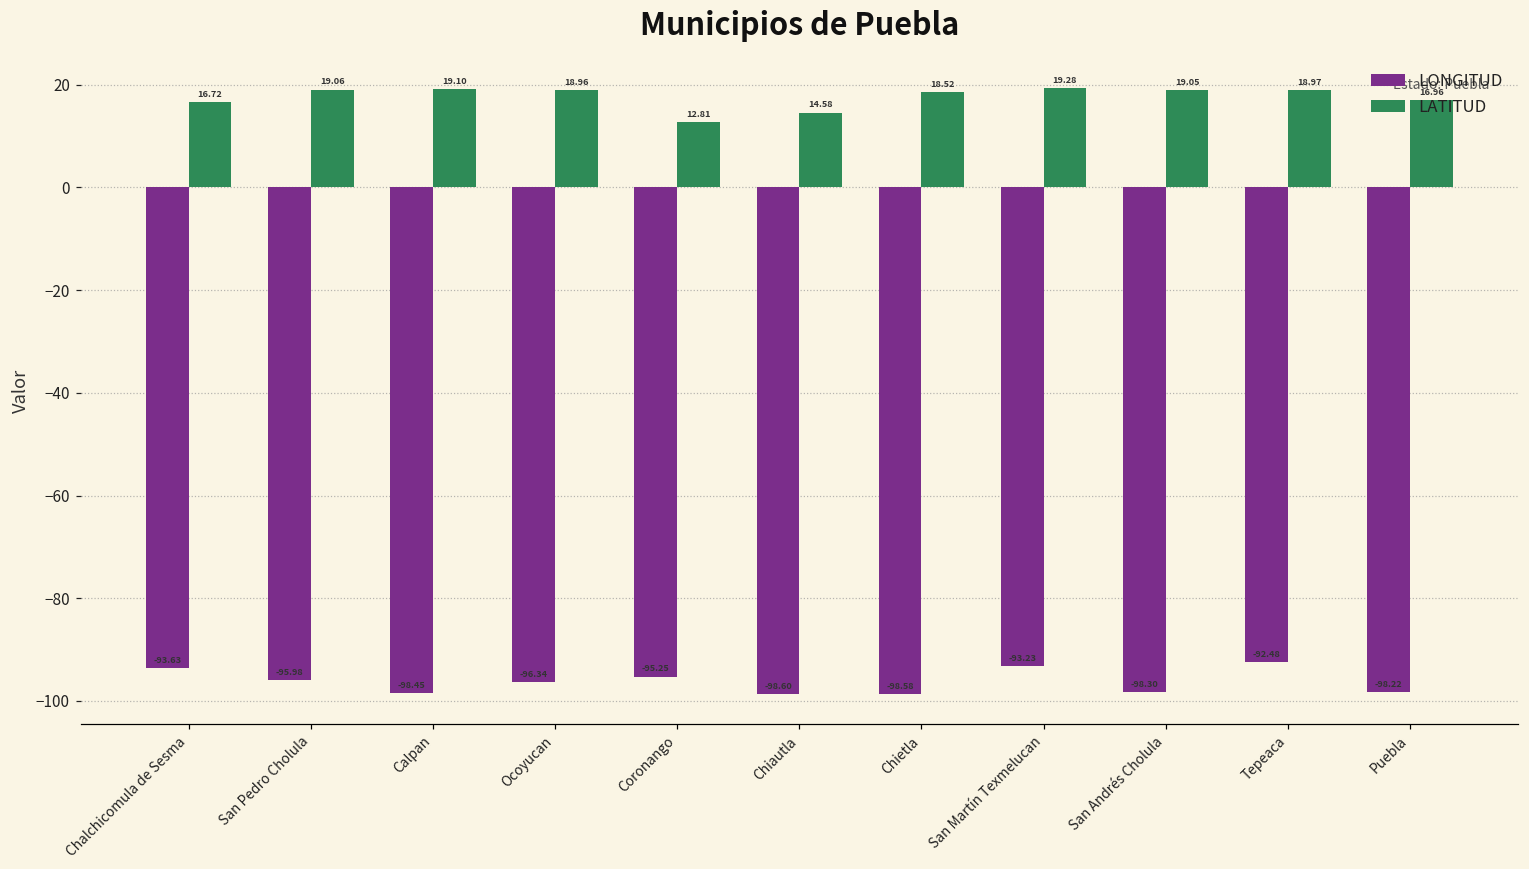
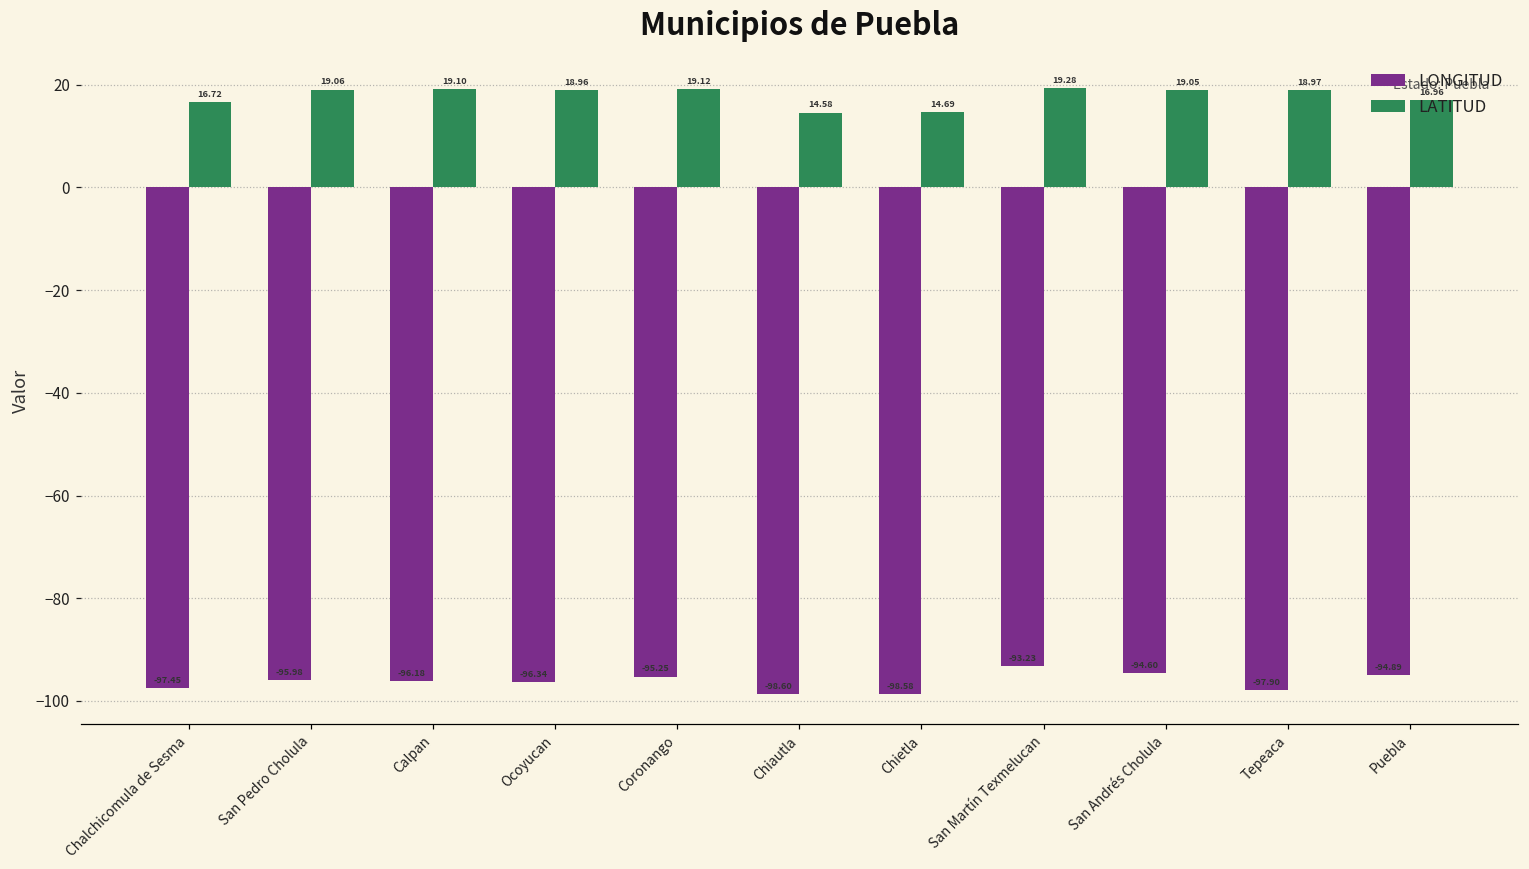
LONGITUD, Chalchicomula de Sesma: -93.63 -> -97.45
LONGITUD, Calpan: -98.45 -> -96.18
LATITUD, Coronango: 12.81 -> 19.12
LATITUD, Chietla: 18.52 -> 14.69
LONGITUD, San Andrés Cholula: -98.30 -> -94.60
LONGITUD, Tepeaca: -92.48 -> -97.90
LONGITUD, Puebla: -98.22 -> -94.89
